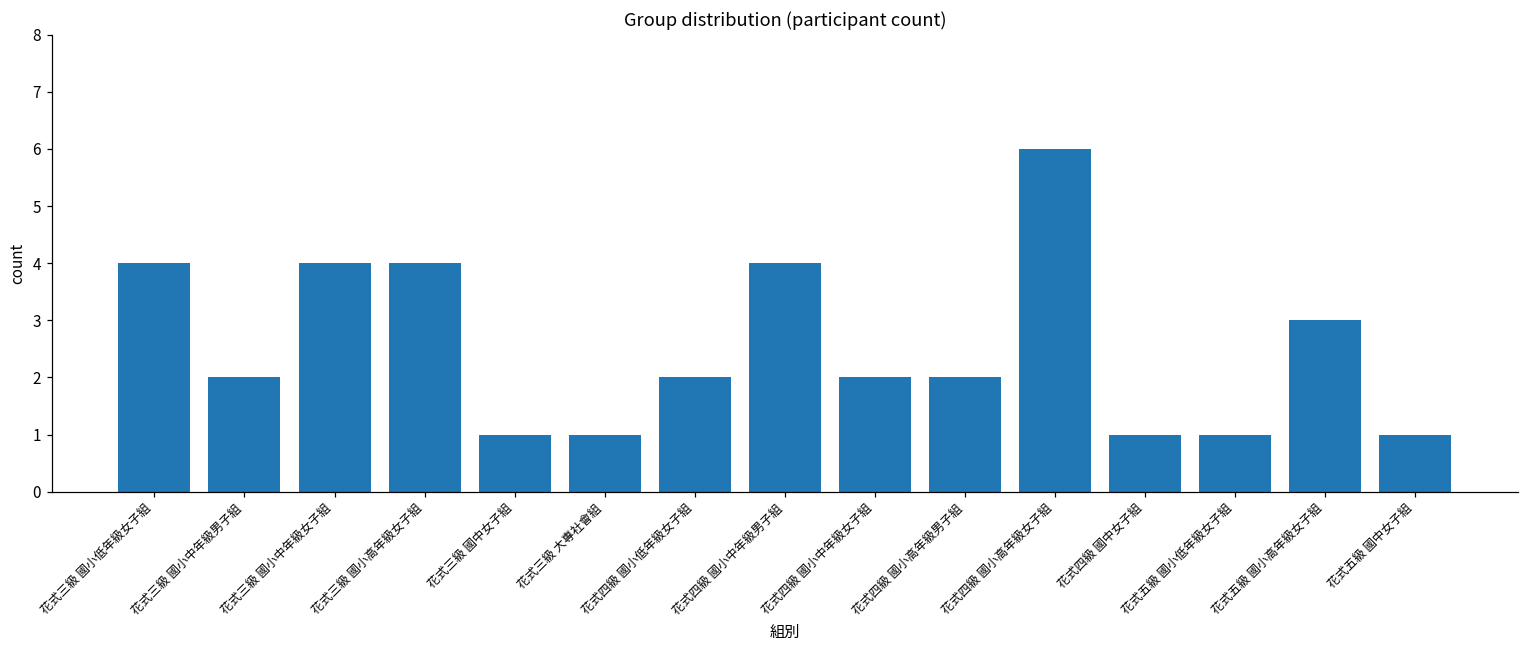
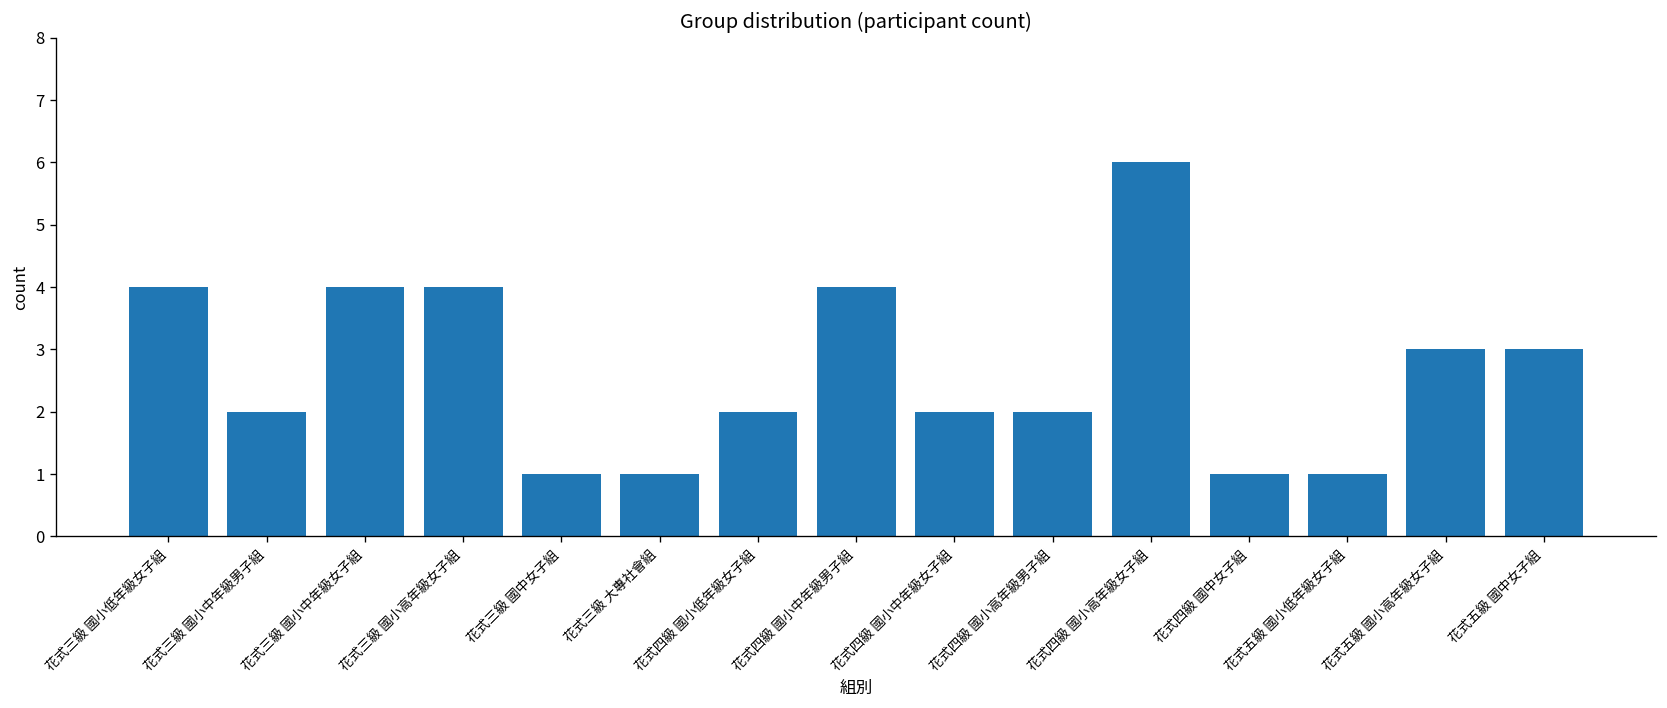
花式五級 國中女子組: 1 -> 3
